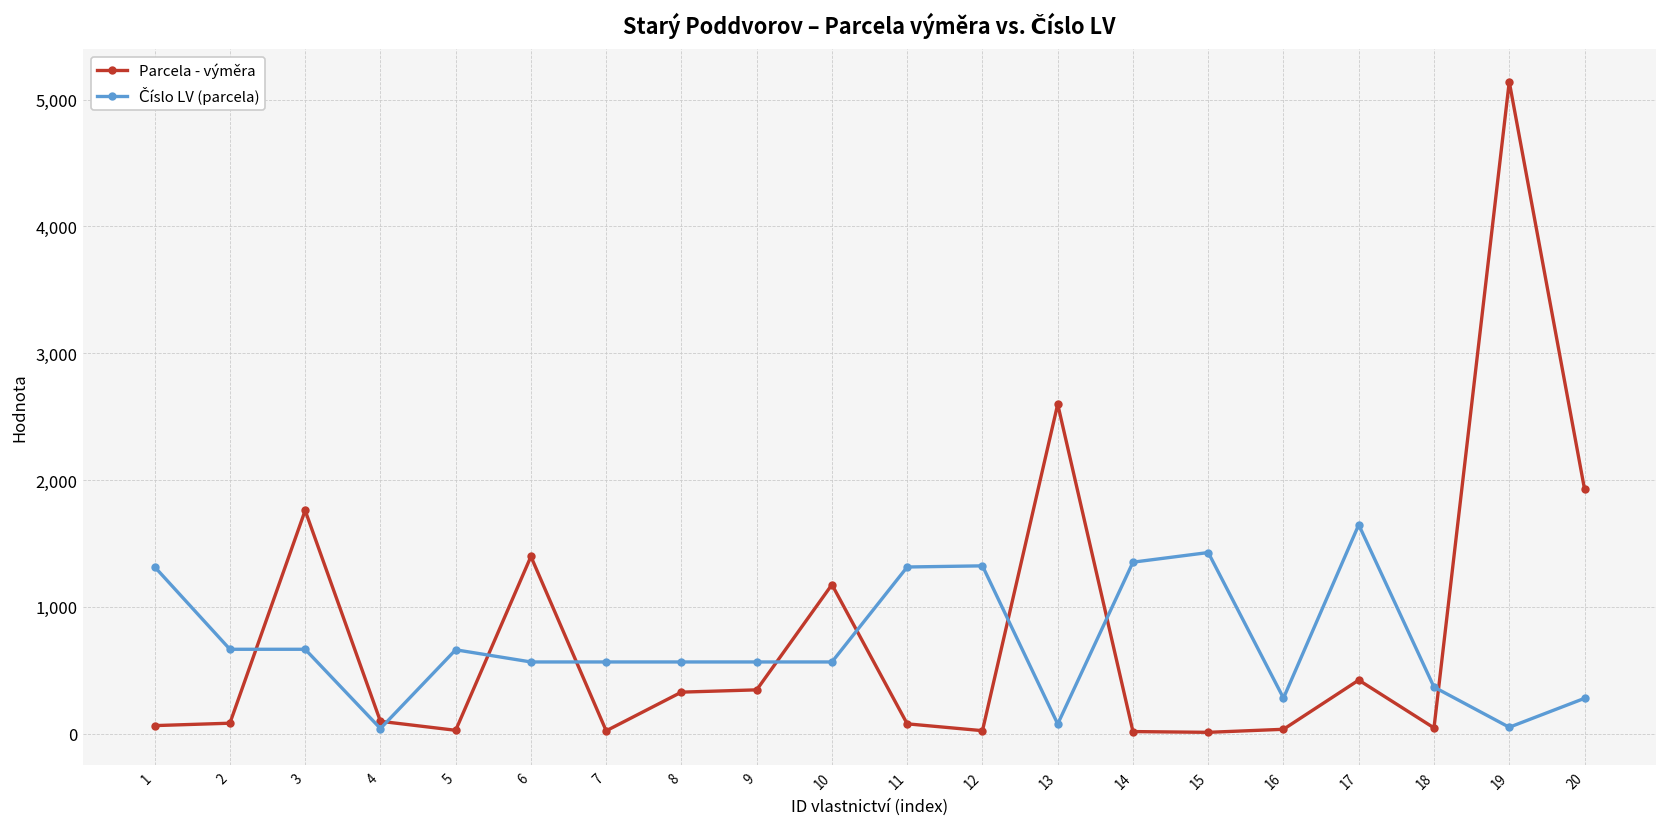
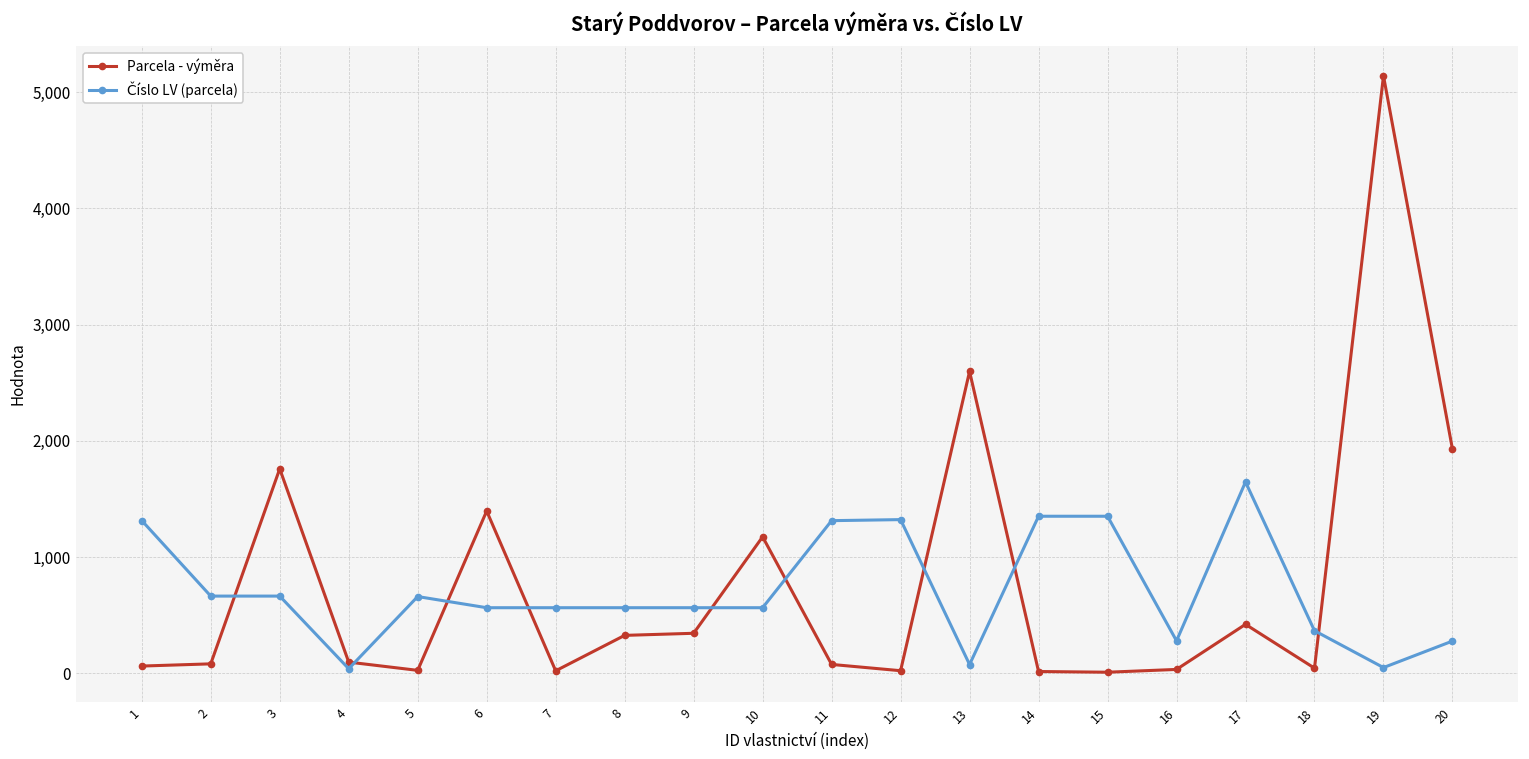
Číslo LV (parcela), 15: 1,430 -> 1,350
